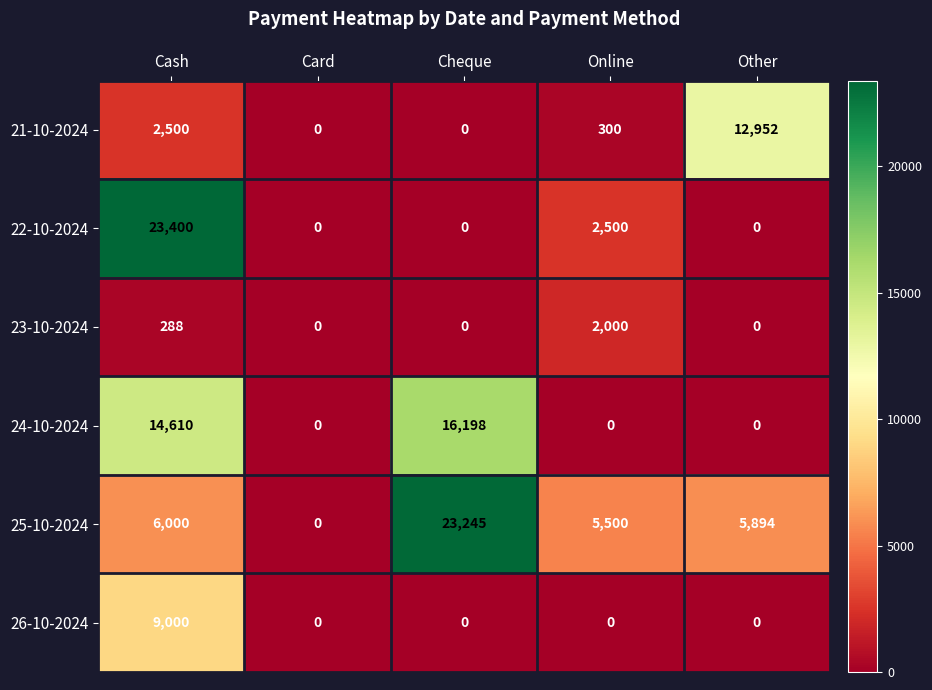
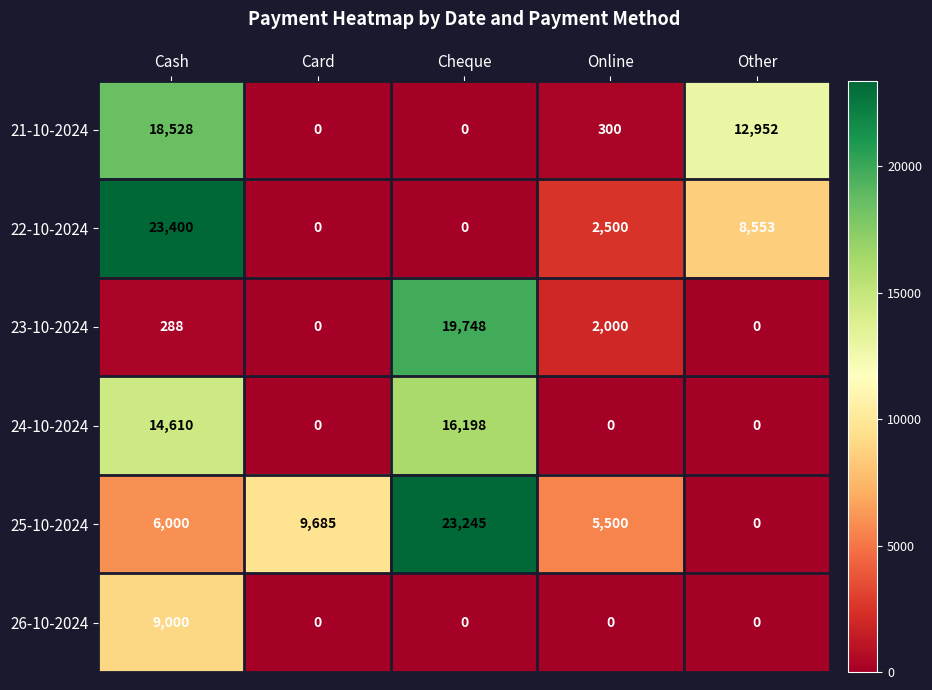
21-10-2024, Cash: 2,500 -> 18,528
22-10-2024, Other: 0 -> 8,553
23-10-2024, Cheque: 0 -> 19,748
25-10-2024, Card: 0 -> 9,685
25-10-2024, Other: 5,894 -> 0
